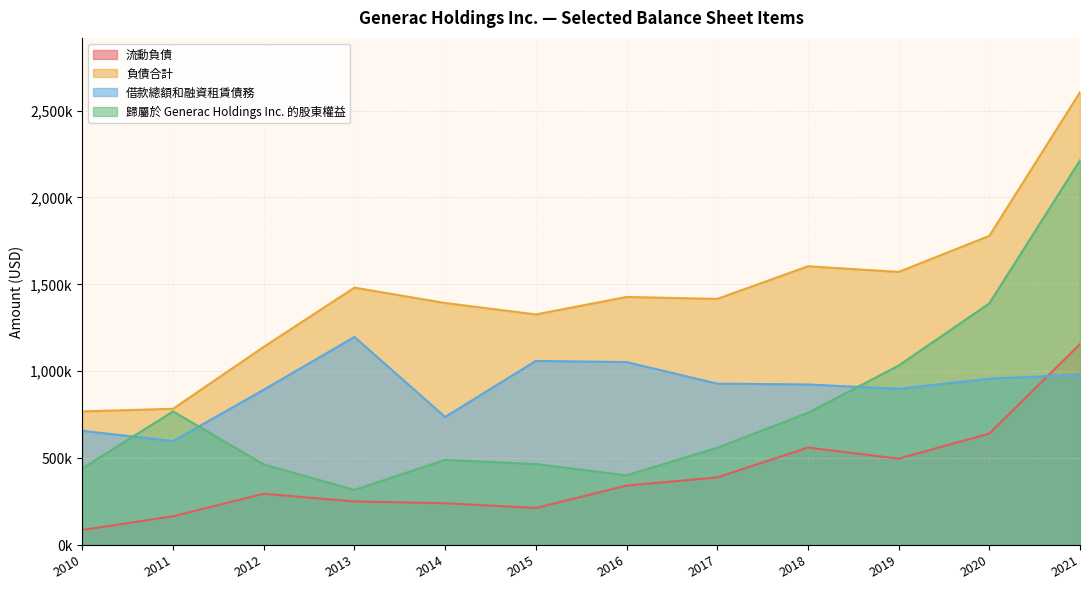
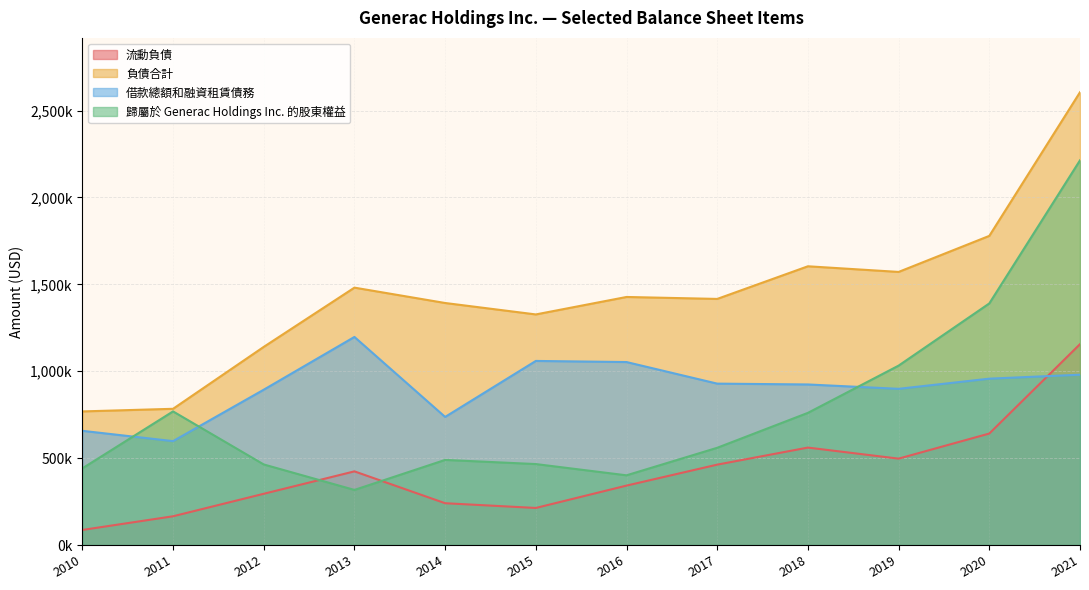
流動負債, 2013: 250,000 -> 420,000
流動負債, 2017: 390,000 -> 460,000
